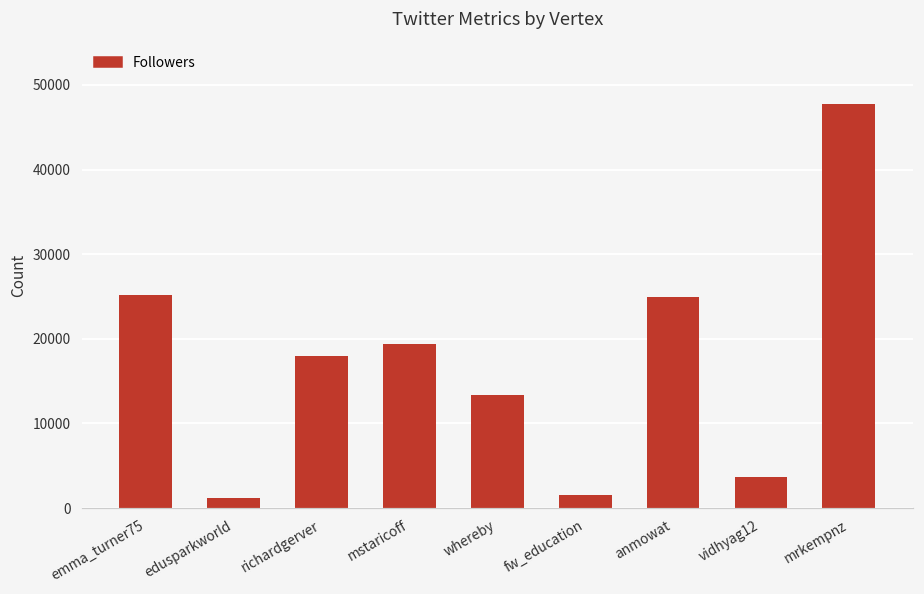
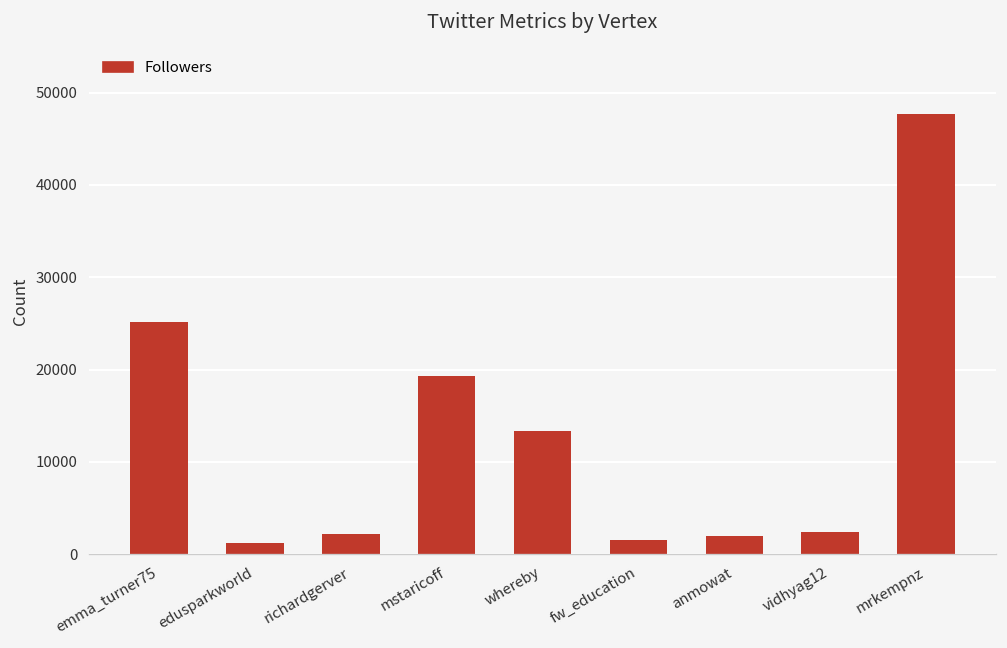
richardgerver: 18000 -> 2000
anmowat: 25000 -> 2000
vidhyag12: 4000 -> 2000
